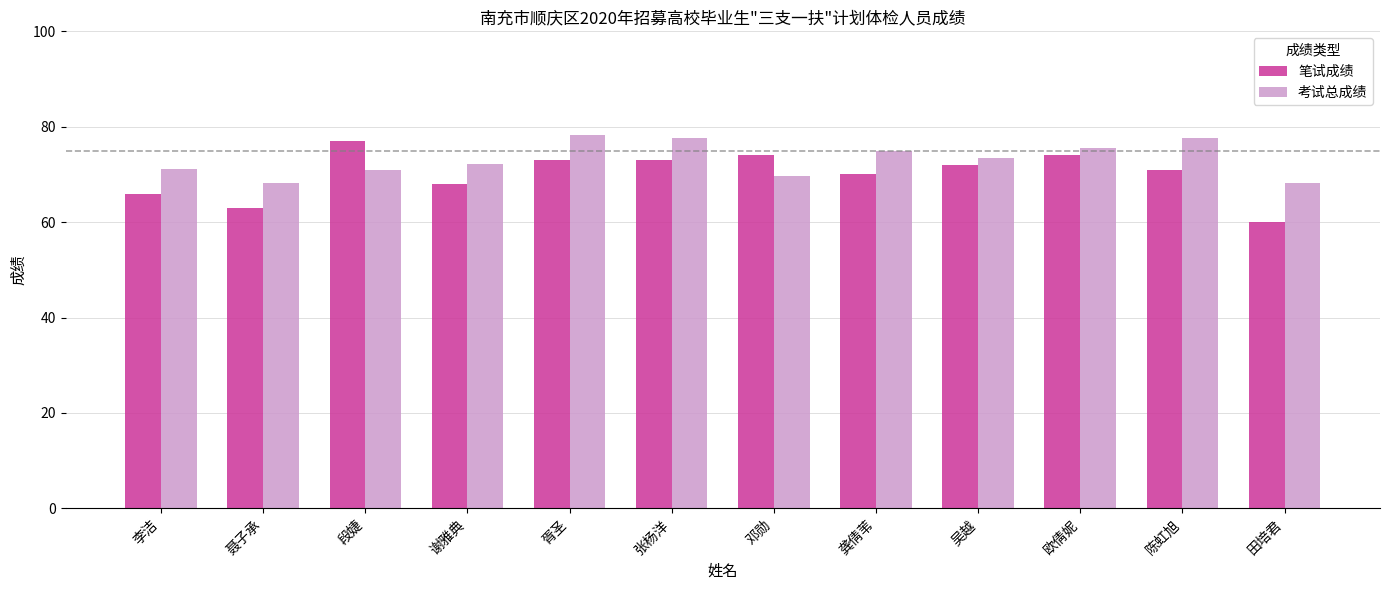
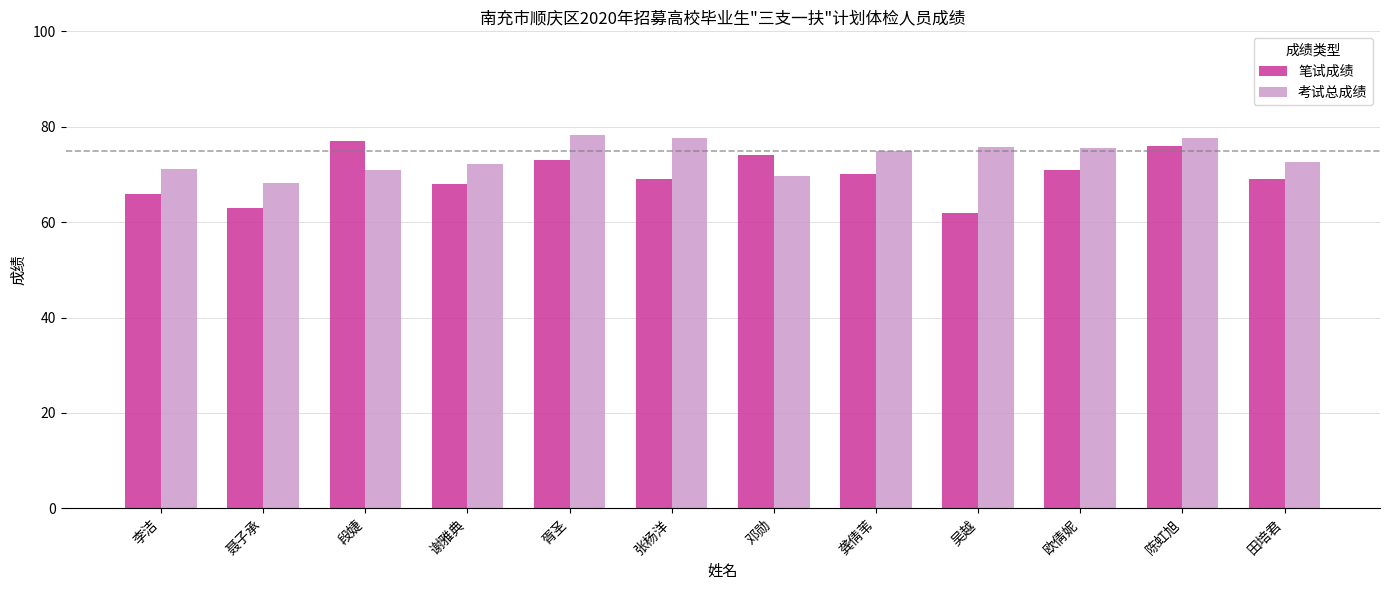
笔试成绩, 张杨洋: 73 -> 69
笔试成绩, 吴越: 72 -> 62
考试总成绩, 吴越: 73 -> 76
笔试成绩, 欧倩妮: 74 -> 71
笔试成绩, 陈虹旭: 71 -> 76
笔试成绩, 田培君: 60 -> 69
考试总成绩, 田培君: 68 -> 73
